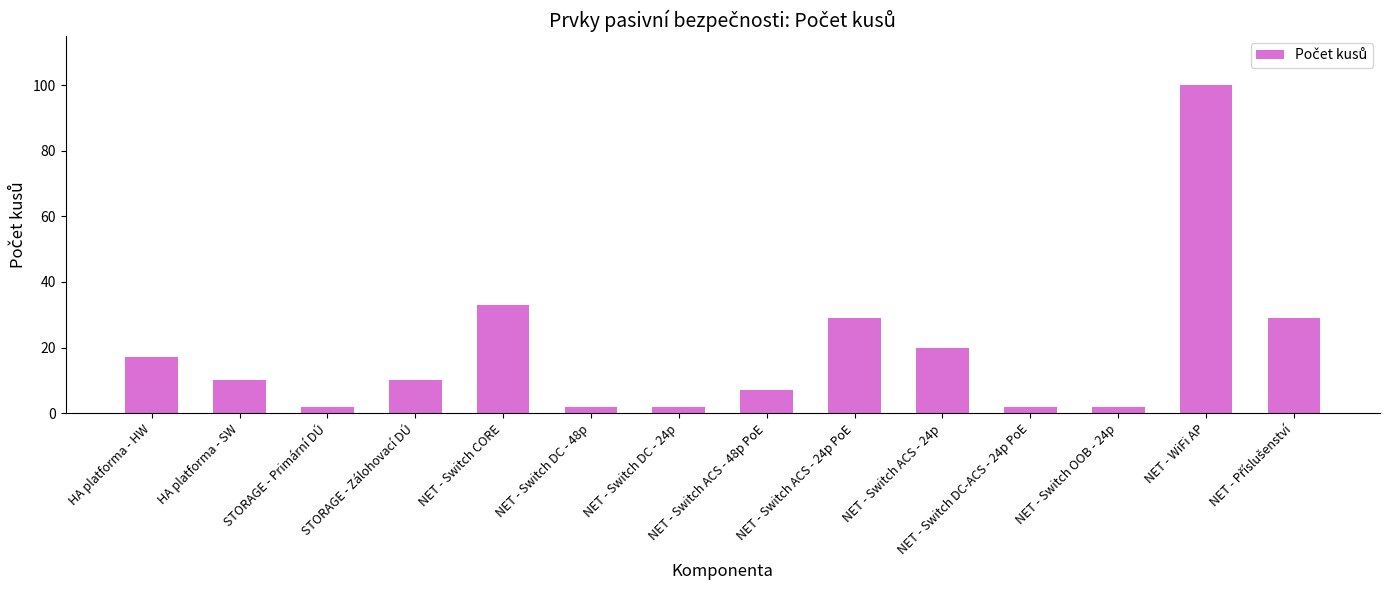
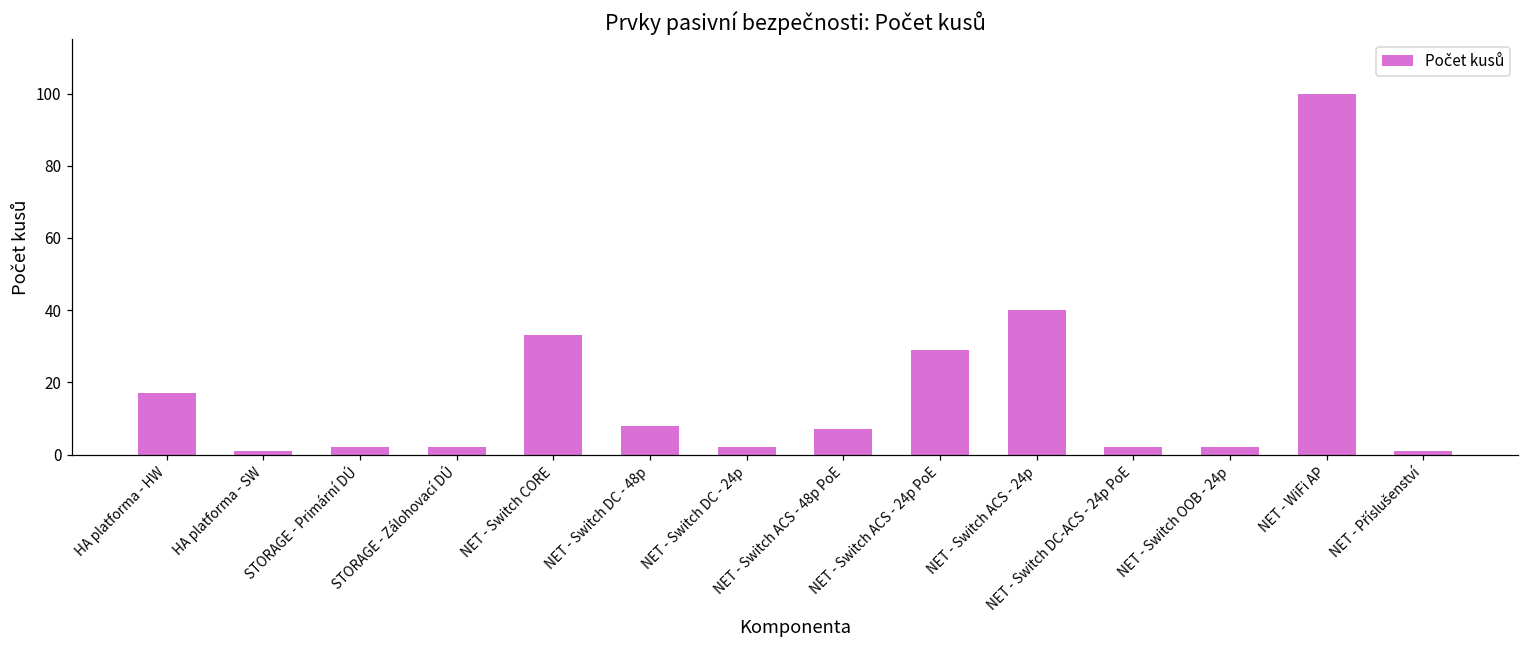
HA platforma - SW: 10 -> 1
STORAGE - Zálohovací DÚ: 10 -> 2
NET - Switch DC - 48p: 2 -> 8
NET - Switch ACS - 24p: 20 -> 40
NET - Příslušenství: 29 -> 1
